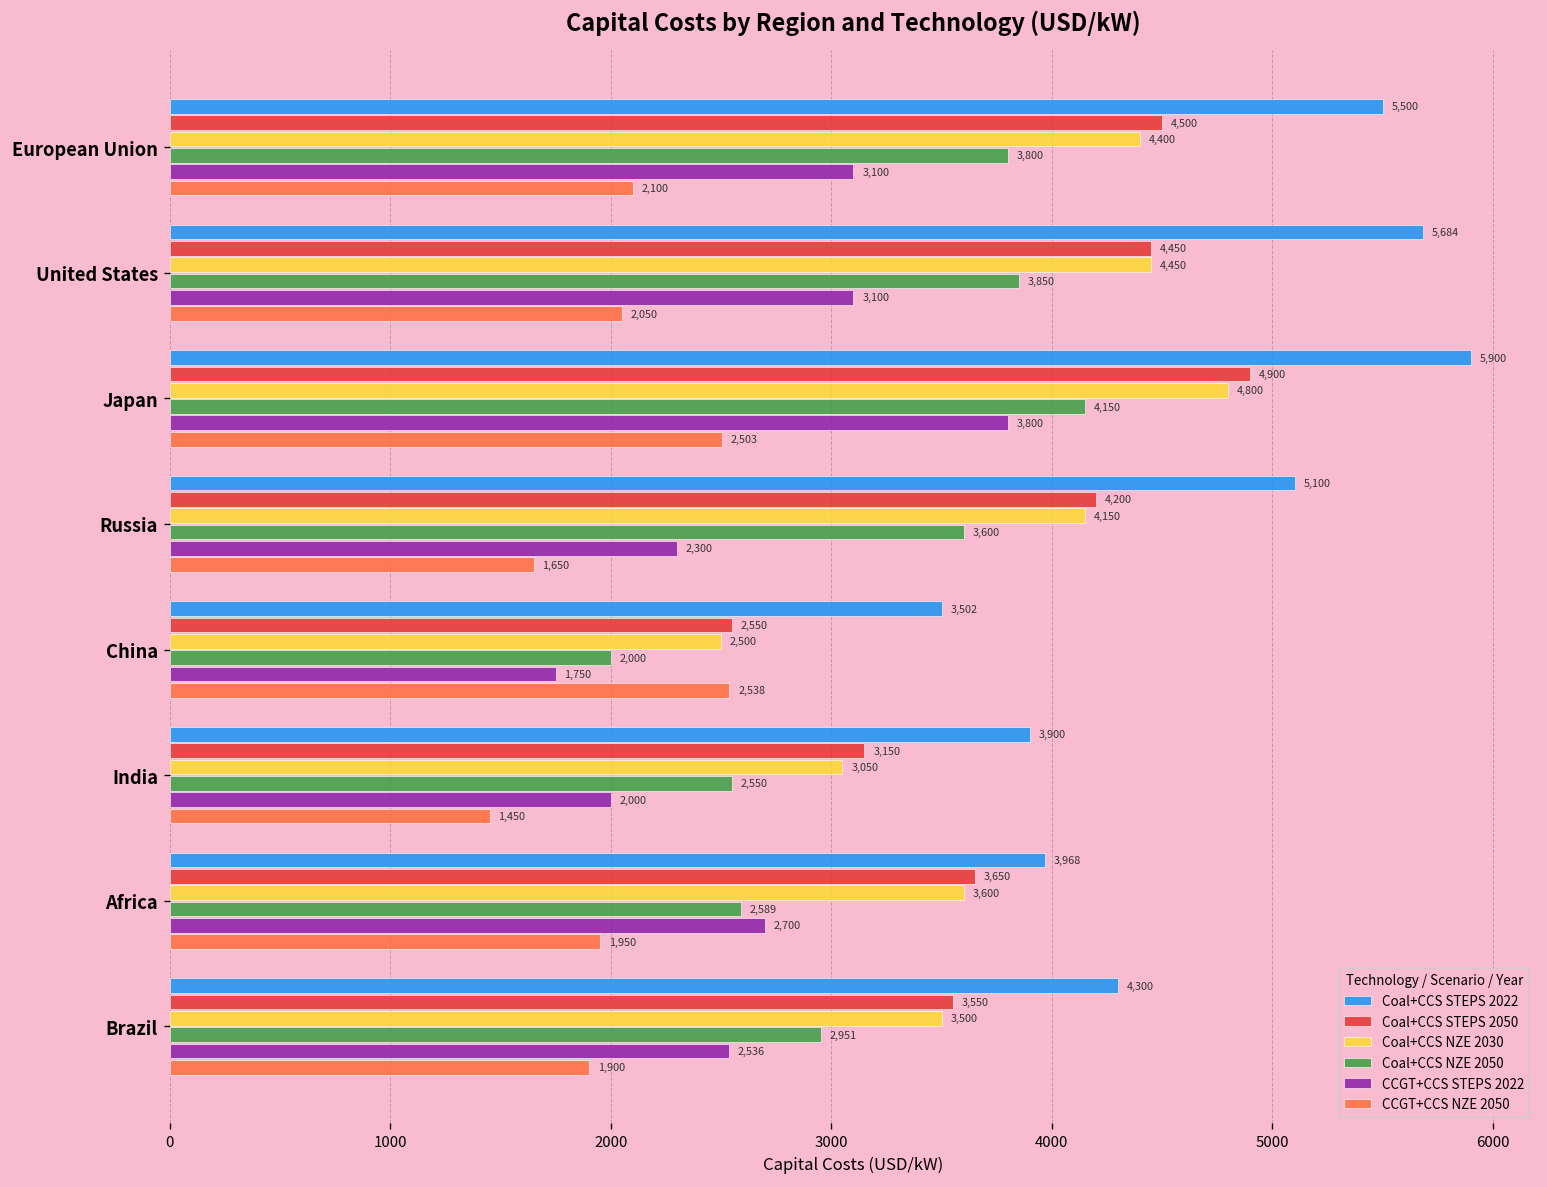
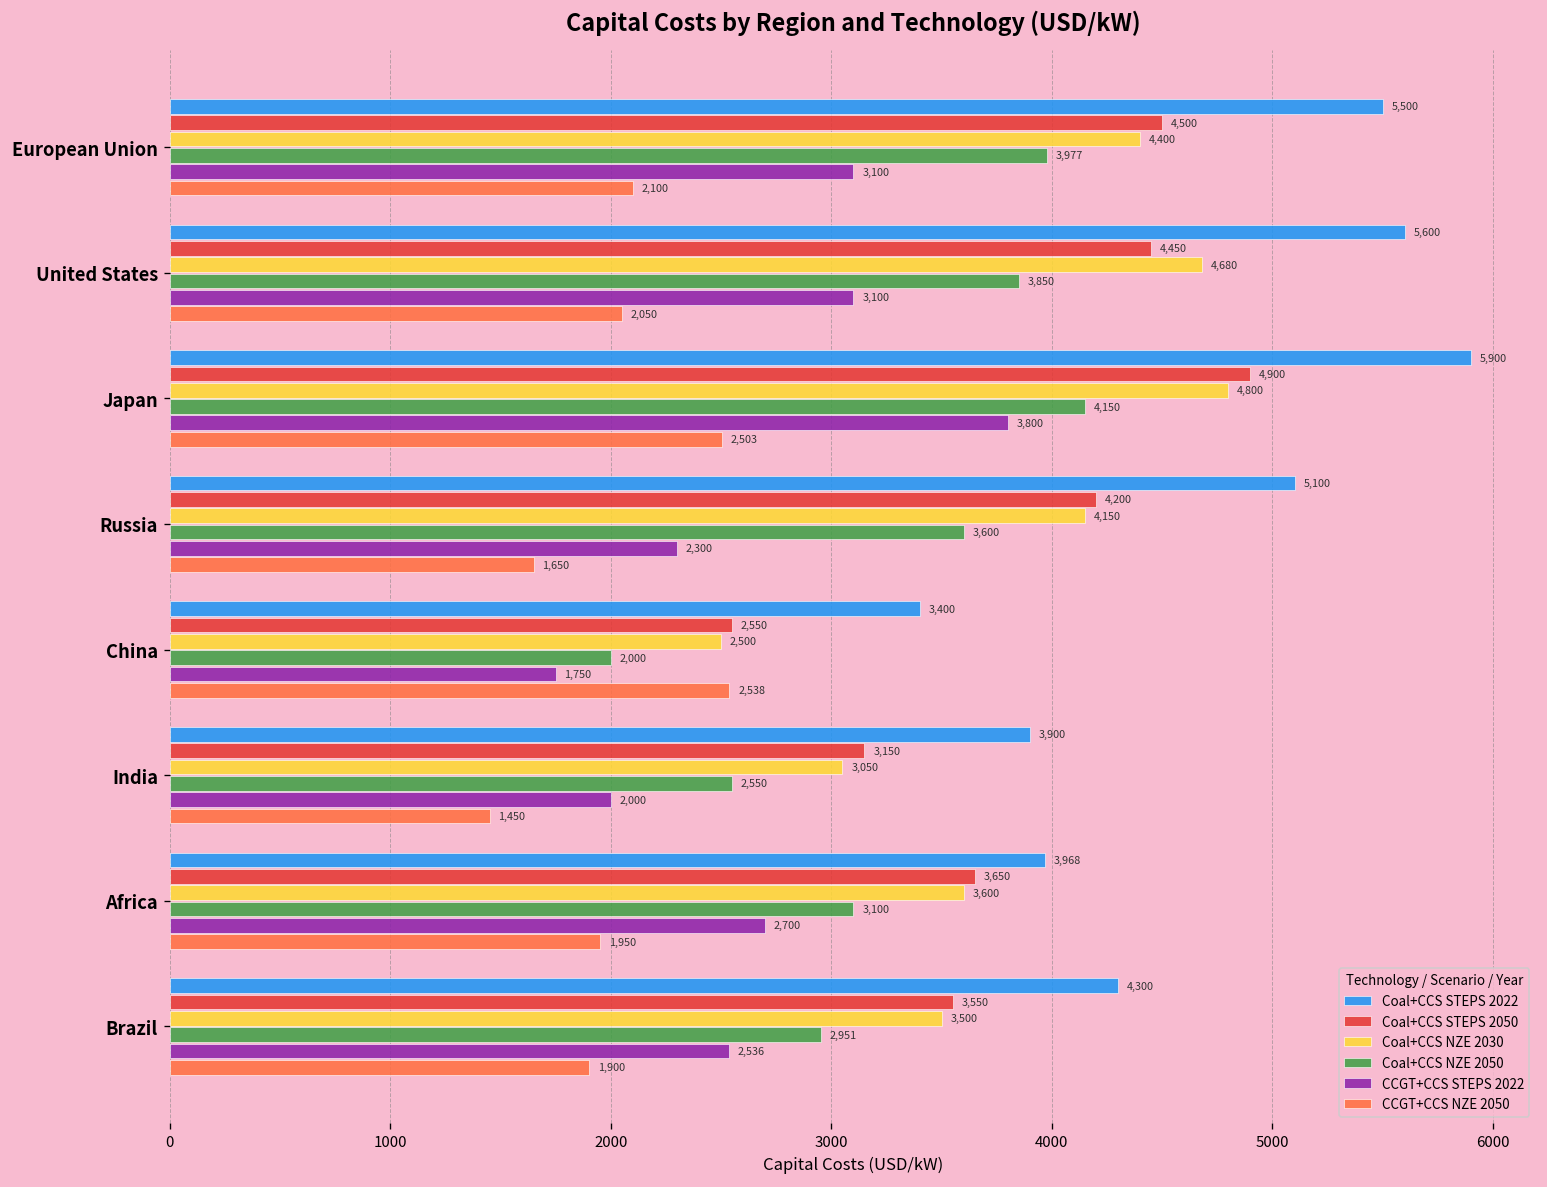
Coal+CCS NZE 2050, European Union: 3,800 -> 3,977
Coal+CCS STEPS 2022, United States: 5,684 -> 5,600
Coal+CCS NZE 2030, United States: 4,450 -> 4,680
Coal+CCS STEPS 2022, China: 3,502 -> 3,400
Coal+CCS NZE 2050, Africa: 2,589 -> 3,100
